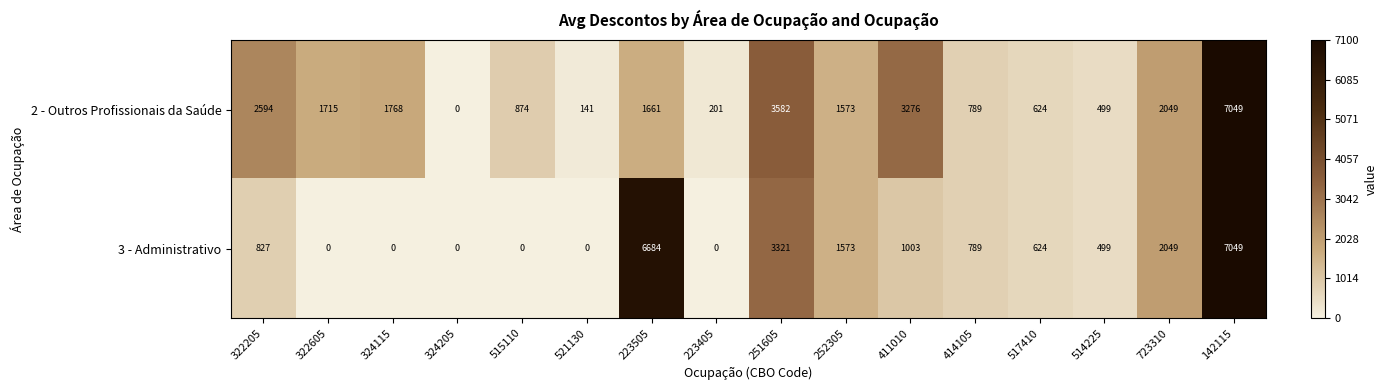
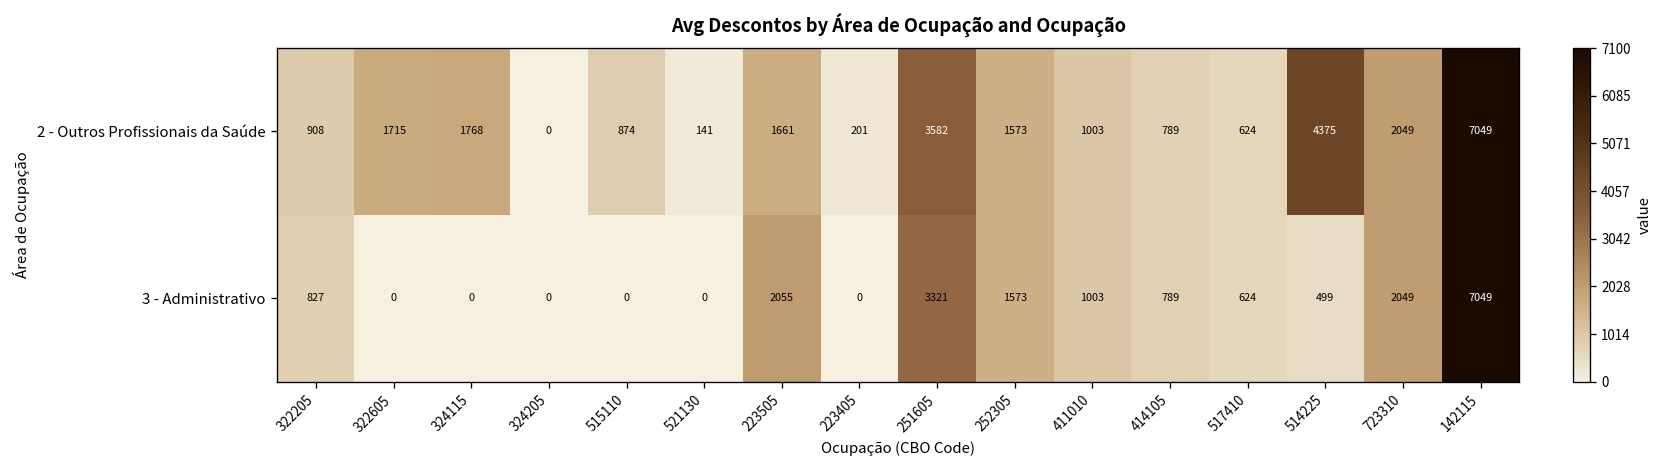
2 - Outros Profissionais da Saúde, 322205: 2594 -> 908
2 - Outros Profissionais da Saúde, 411010: 3276 -> 1003
2 - Outros Profissionais da Saúde, 514225: 499 -> 4375
3 - Administrativo, 223505: 6684 -> 2055
